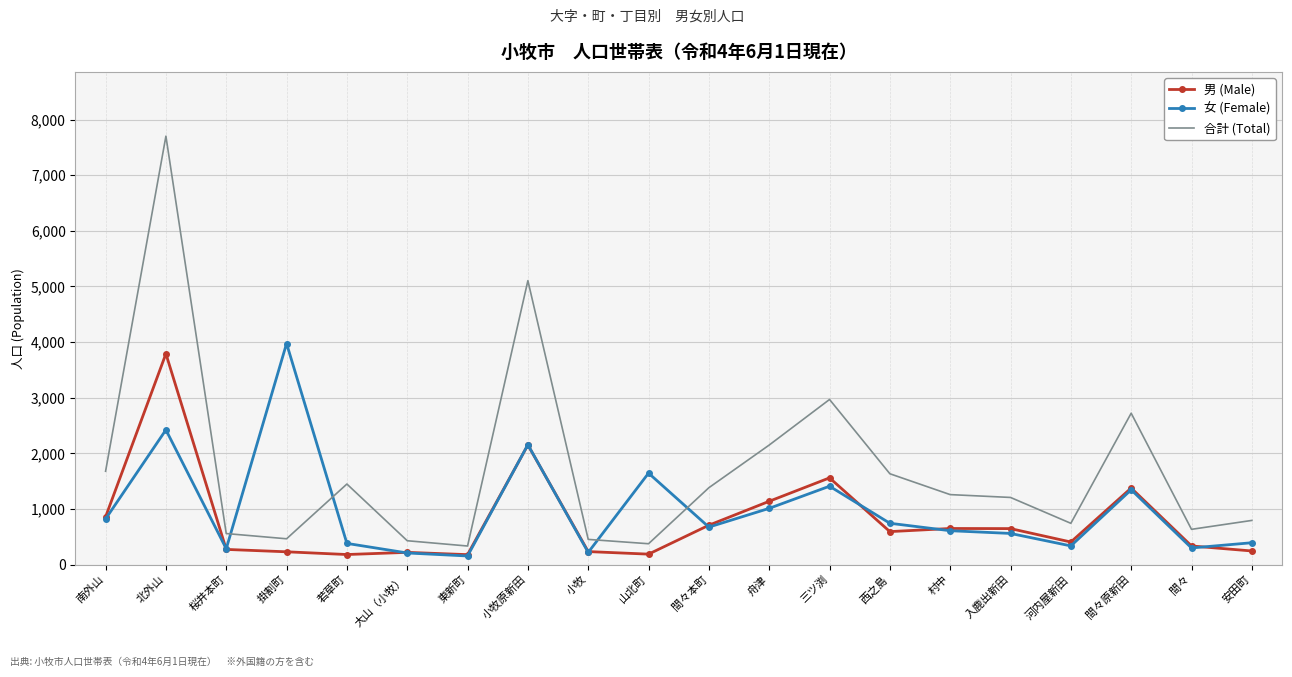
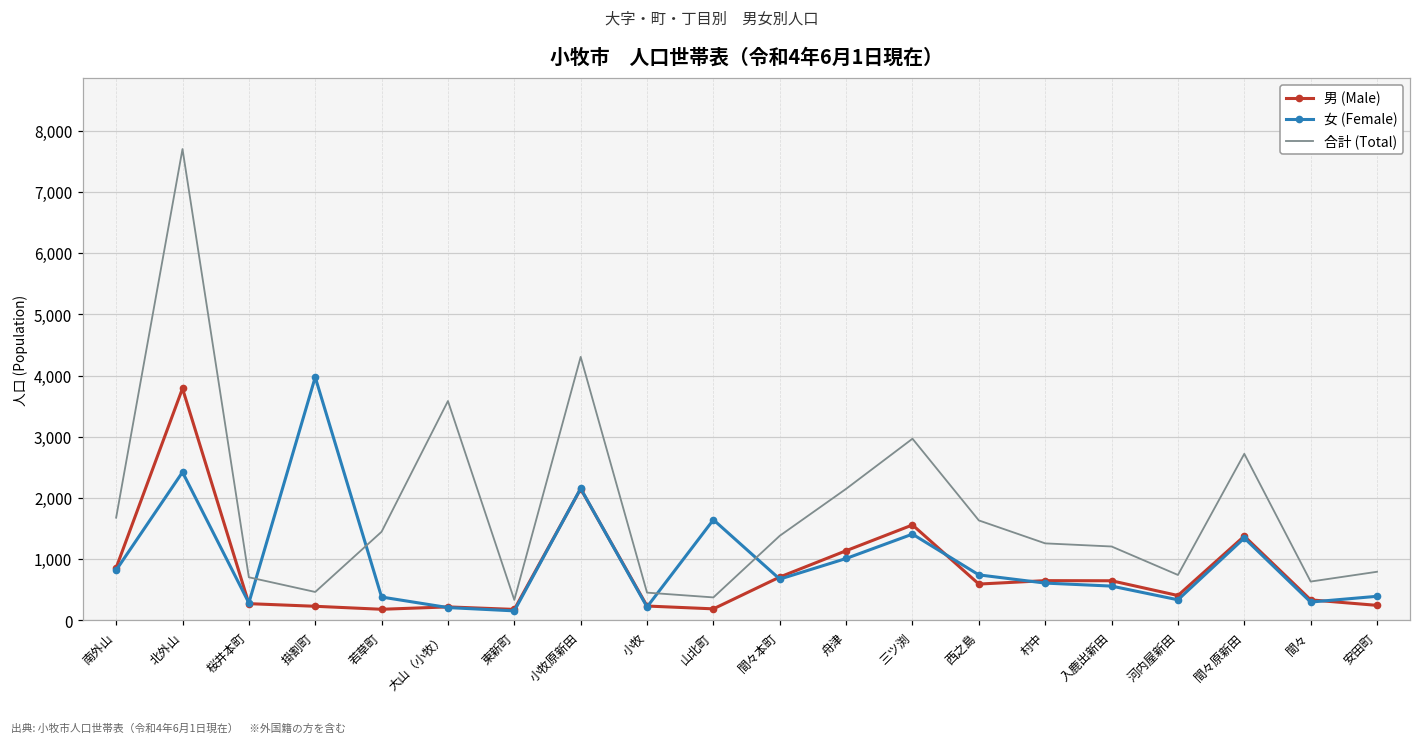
合計 (Total), 桜井本町: 600 -> 700
合計 (Total), 大山（小牧）: 400 -> 3,600
合計 (Total), 小牧原新田: 5,100 -> 4,300
